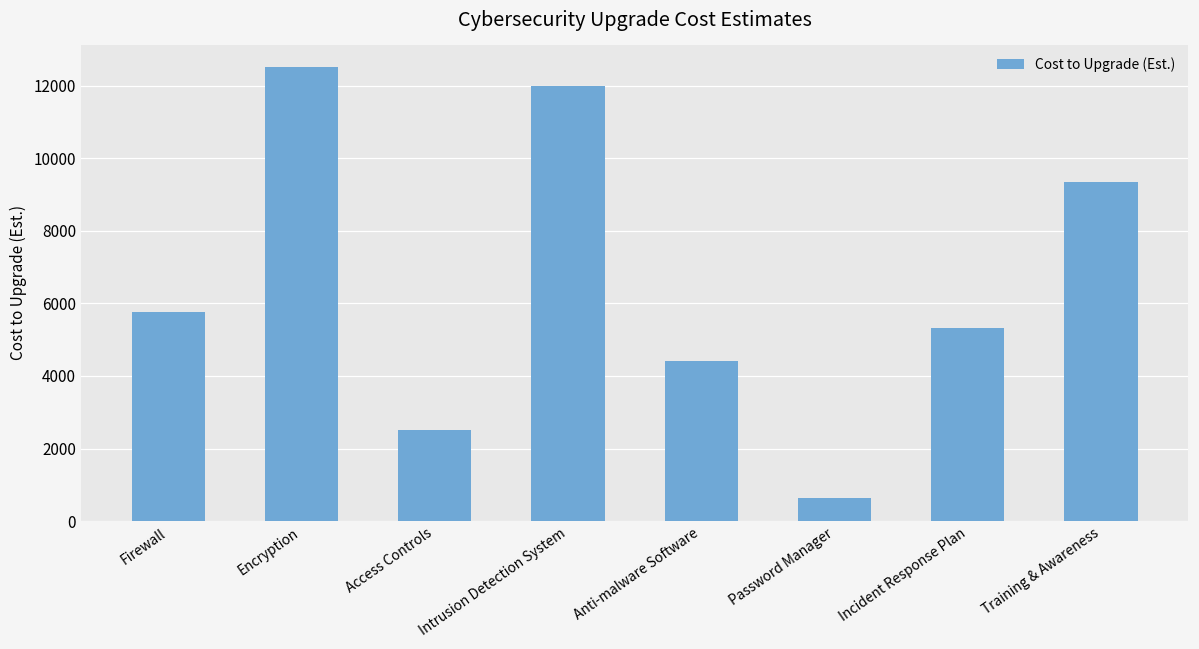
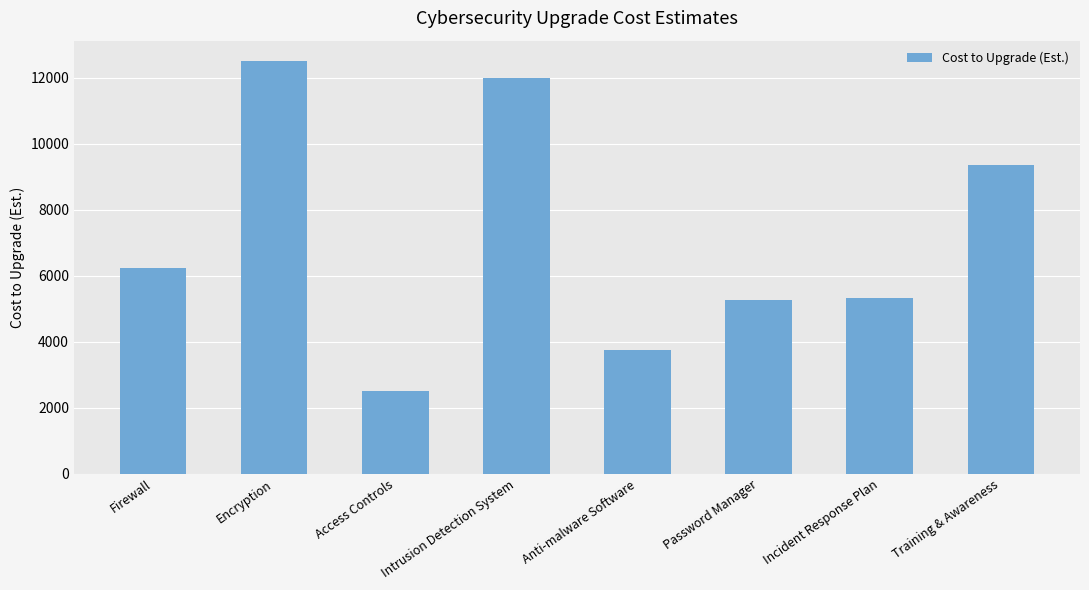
Firewall: 5800 -> 6300
Anti-malware Software: 4400 -> 3800
Password Manager: 600 -> 5300
